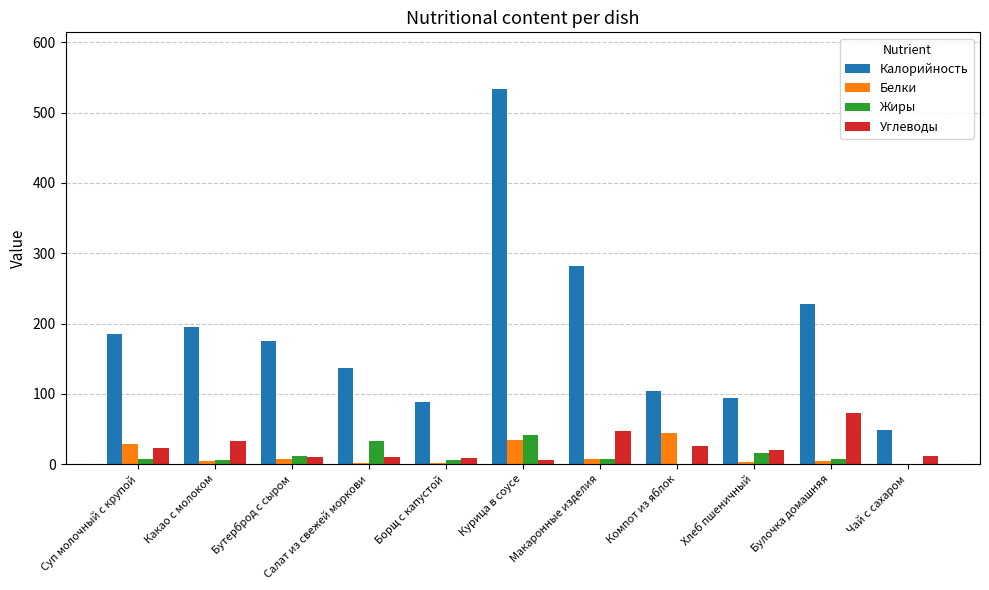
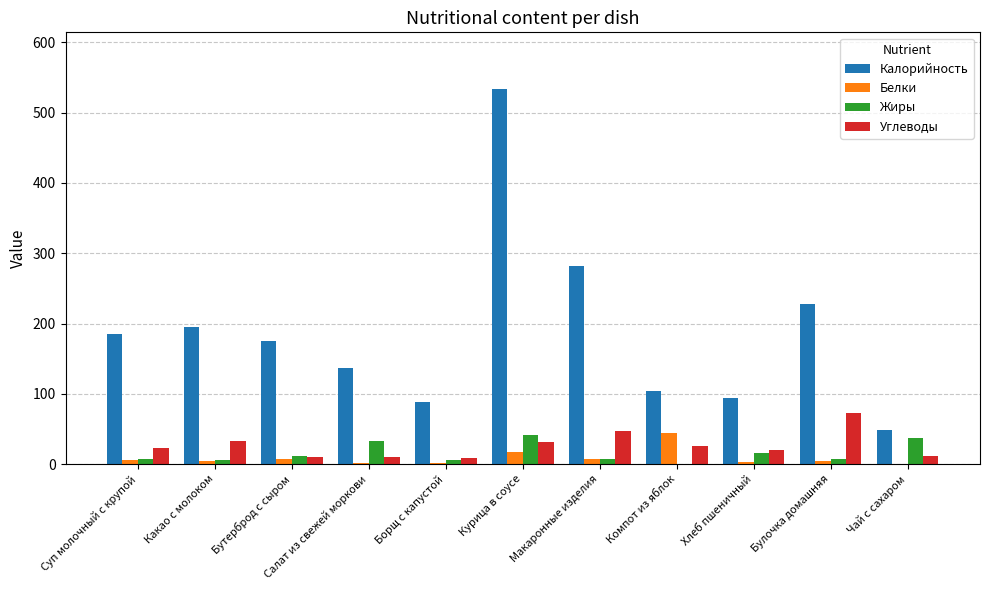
Белки, Суп молочный с крупой: 30 -> 10
Белки, Курица в соусе: 30 -> 20
Углеводы, Курица в соусе: 10 -> 30
Жиры, Чай с сахаром: 0 -> 40
